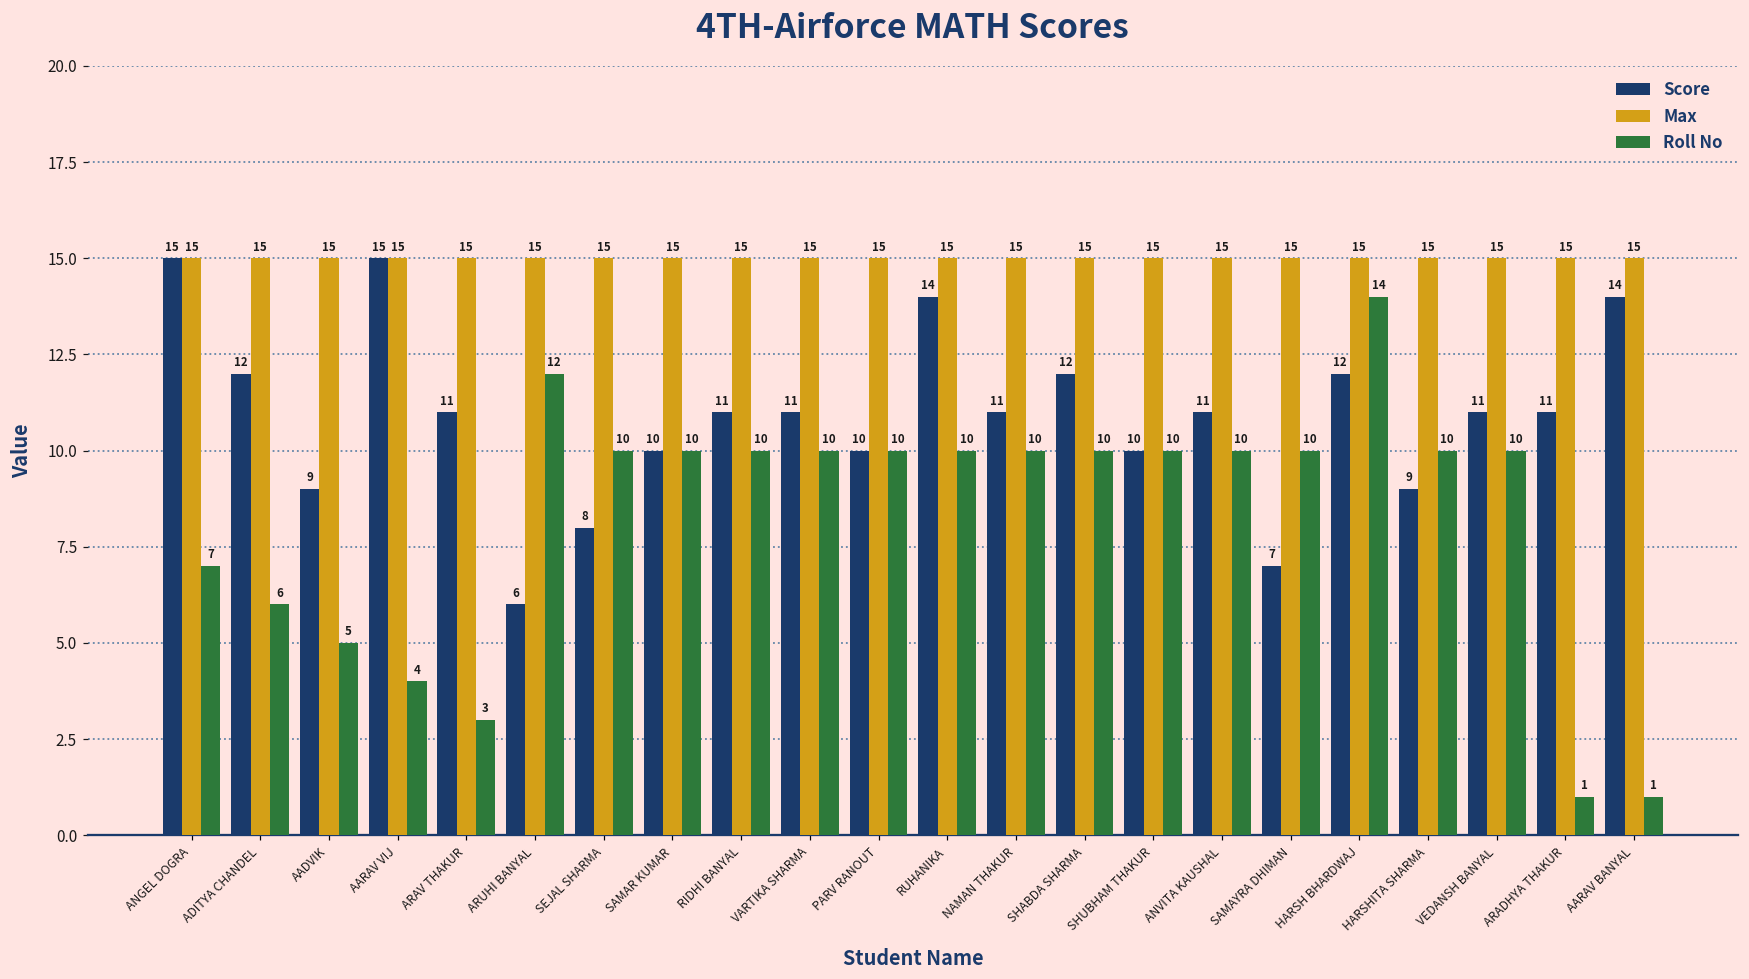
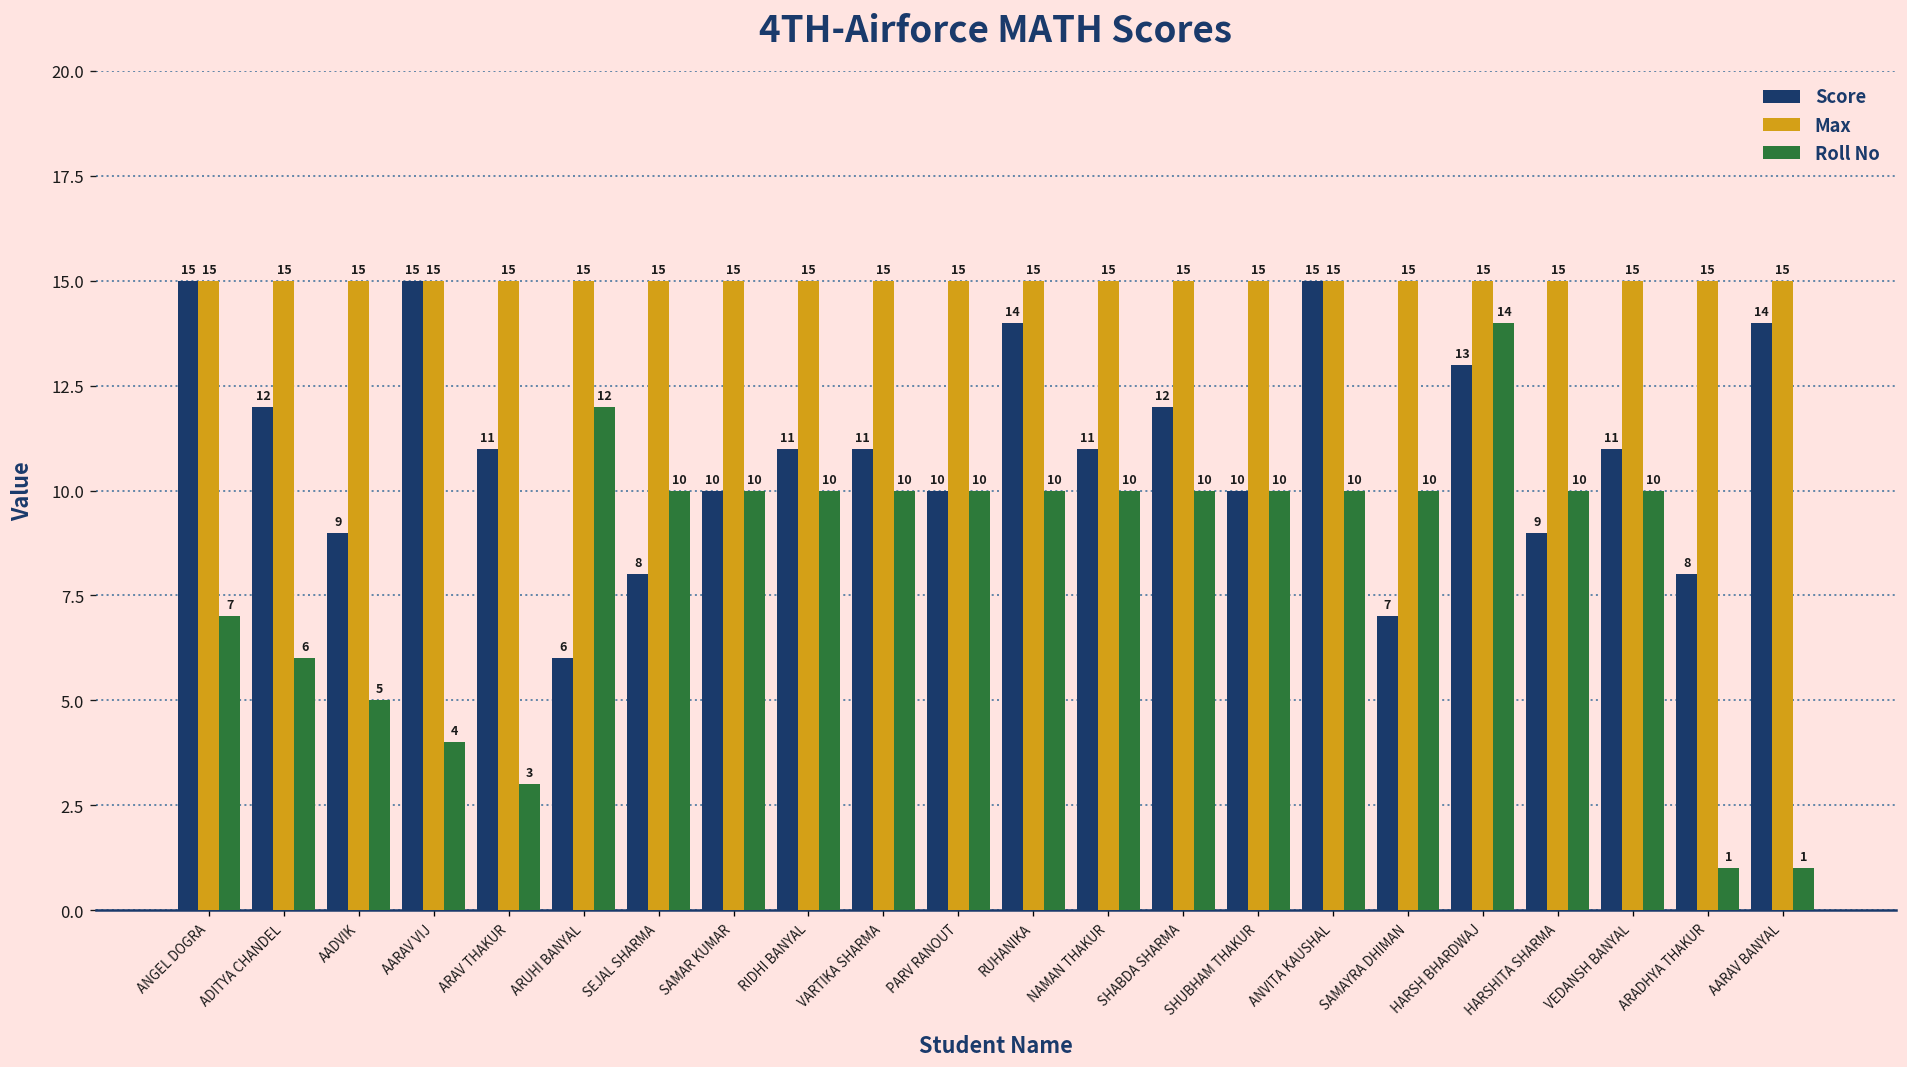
Score, ANVITA KAUSHAL: 11 -> 15
Score, HARSH BHARDWAJ: 12 -> 13
Score, ARADHYA THAKUR: 11 -> 8
